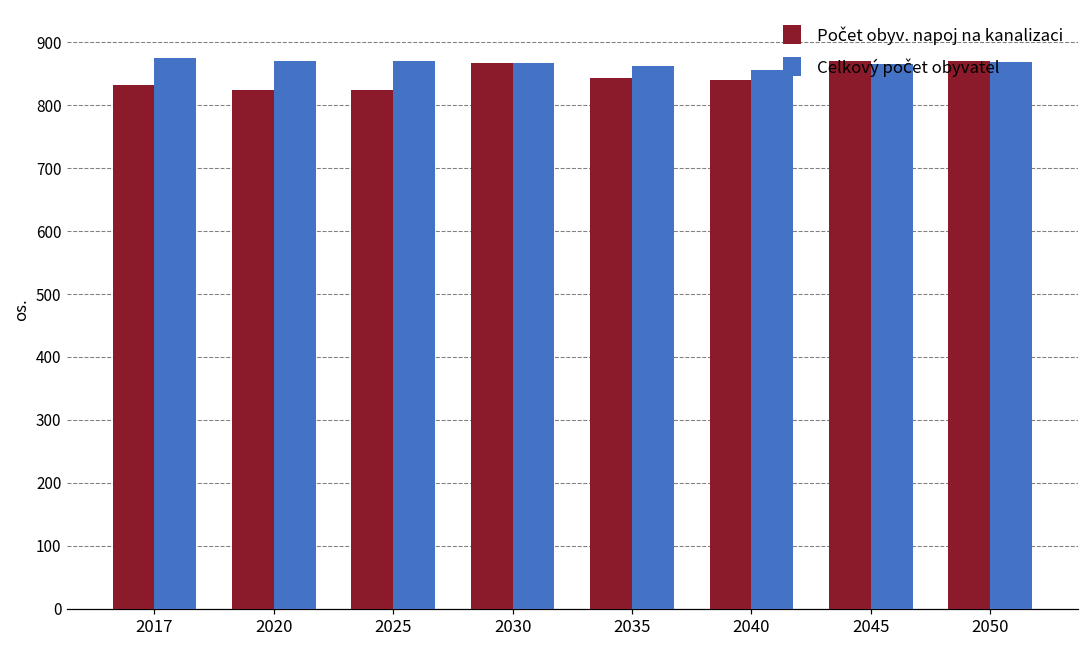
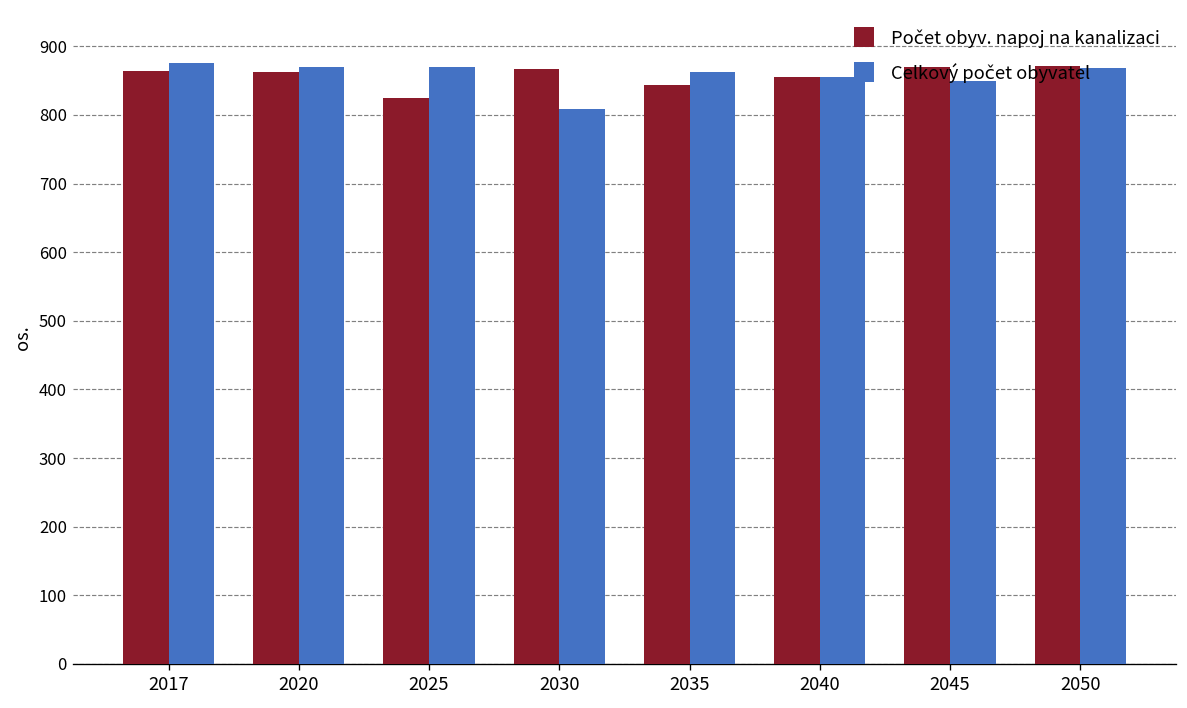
Počet obyv. napoj na kanalizaci, 2017: 830 -> 860
Počet obyv. napoj na kanalizaci, 2020: 830 -> 860
Celkový počet obyvatel, 2030: 870 -> 810
Počet obyv. napoj na kanalizaci, 2040: 840 -> 860
Celkový počet obyvatel, 2045: 870 -> 850
